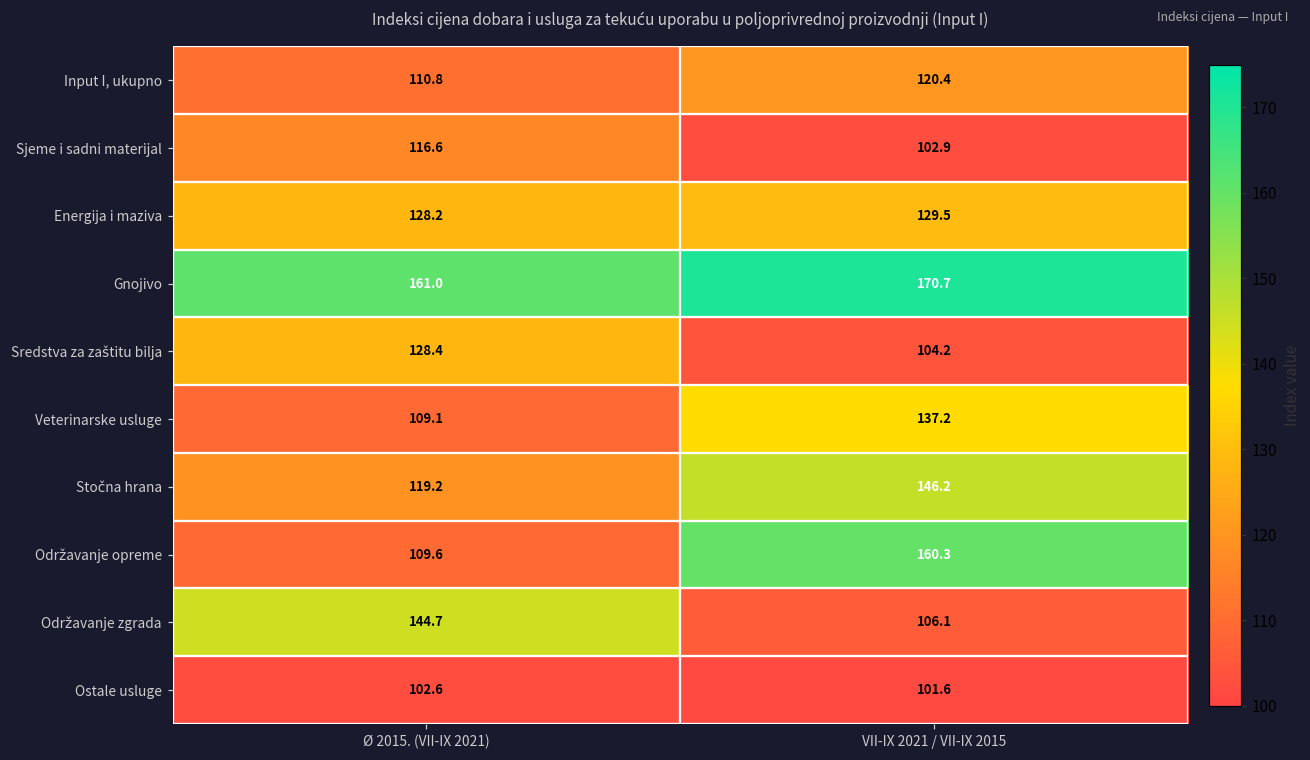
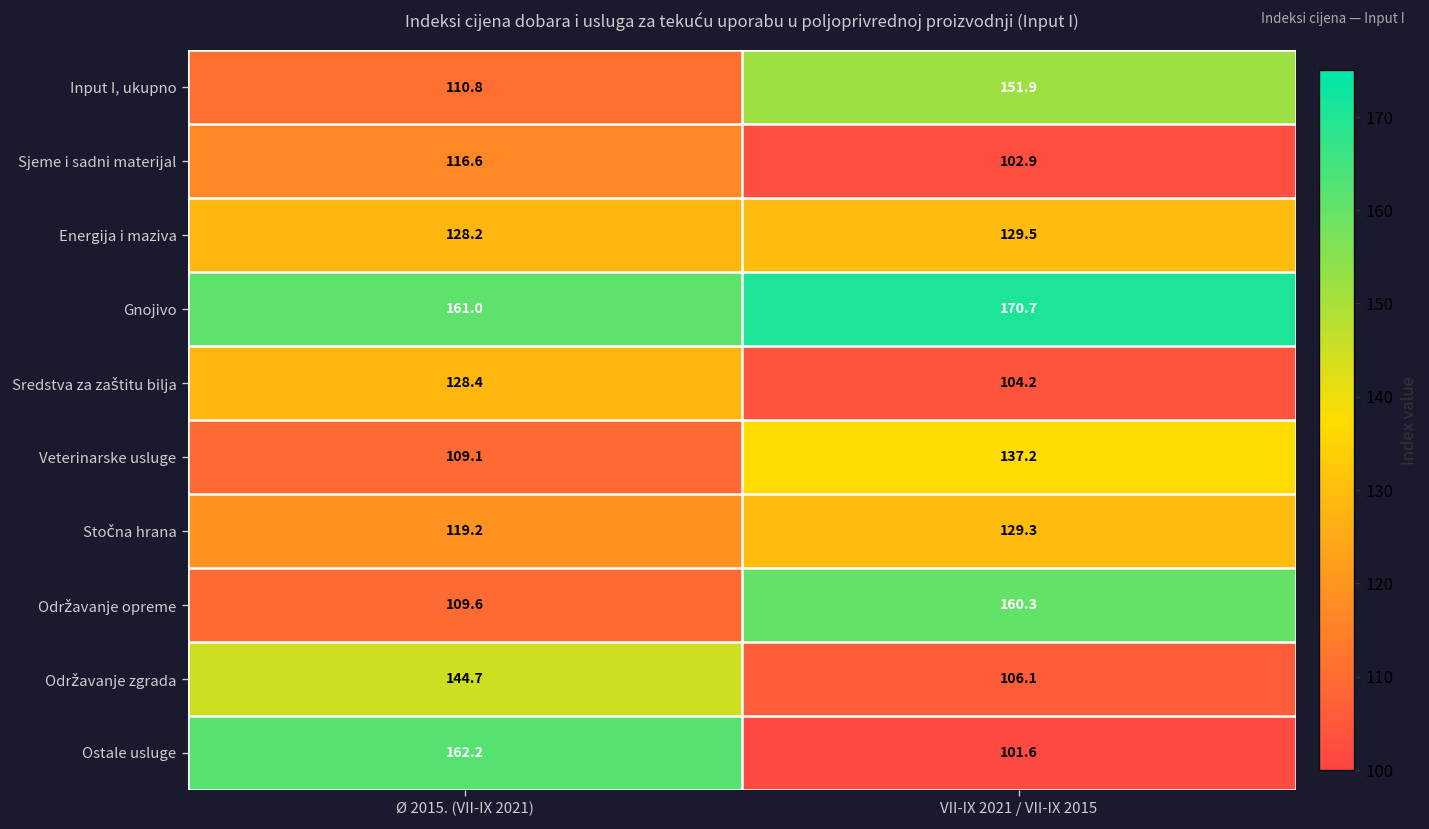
Input I, ukupno, VII-IX 2021 / VII-IX 2015: 120.4 -> 151.9
Stočna hrana, VII-IX 2021 / VII-IX 2015: 146.2 -> 129.3
Ostale usluge, Ø 2015. (VII-IX 2021): 102.6 -> 162.2
